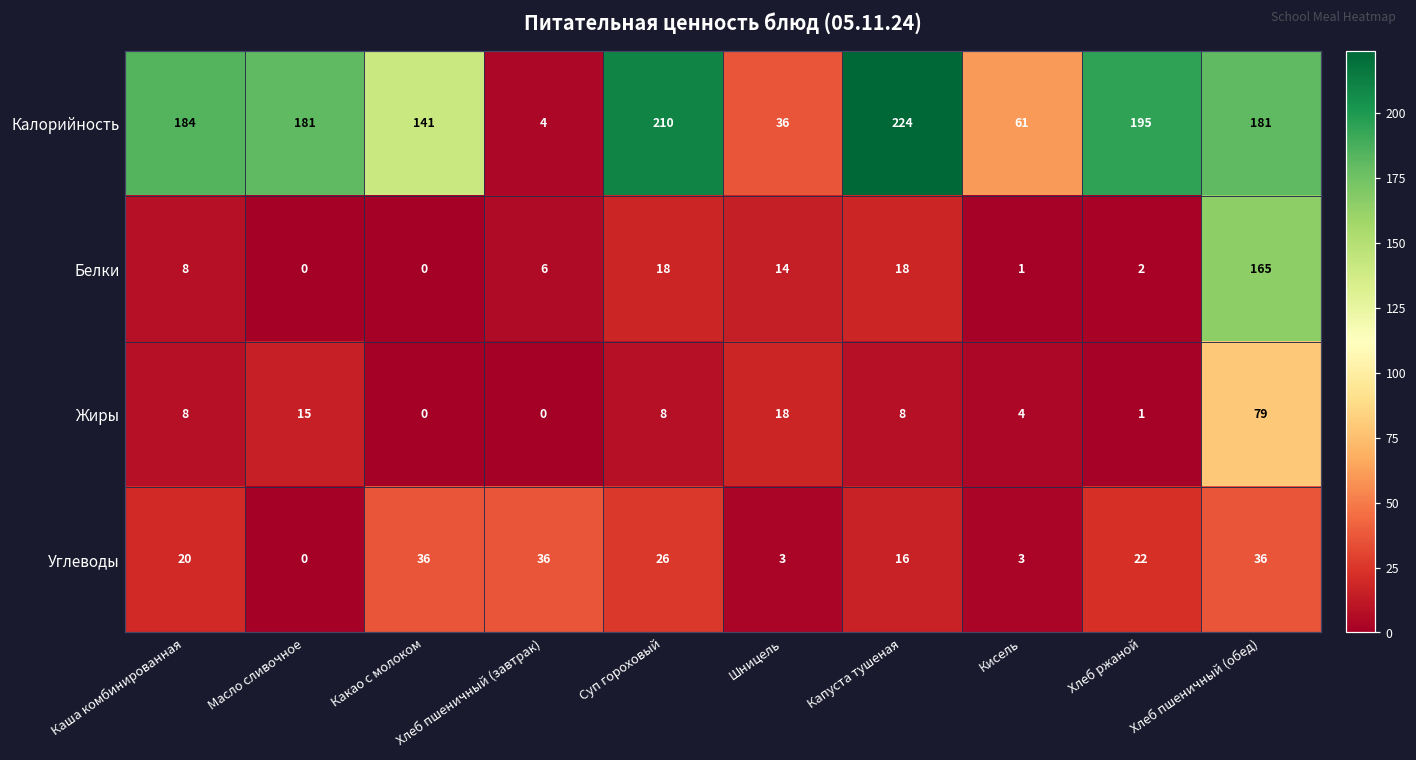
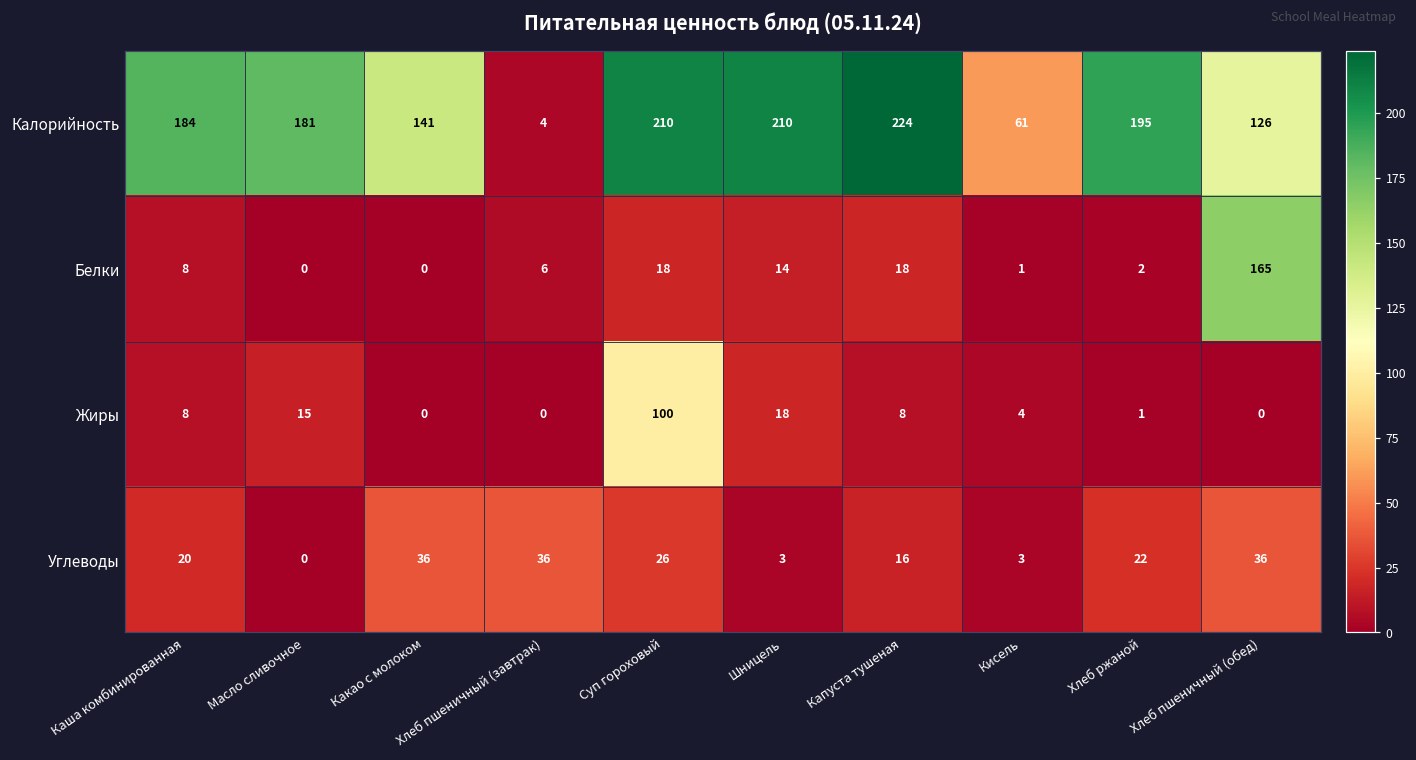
Калорийность, Шницель: 36 -> 210
Калорийность, Хлеб пшеничный (обед): 181 -> 126
Жиры, Суп гороховый: 8 -> 100
Жиры, Хлеб пшеничный (обед): 79 -> 0
